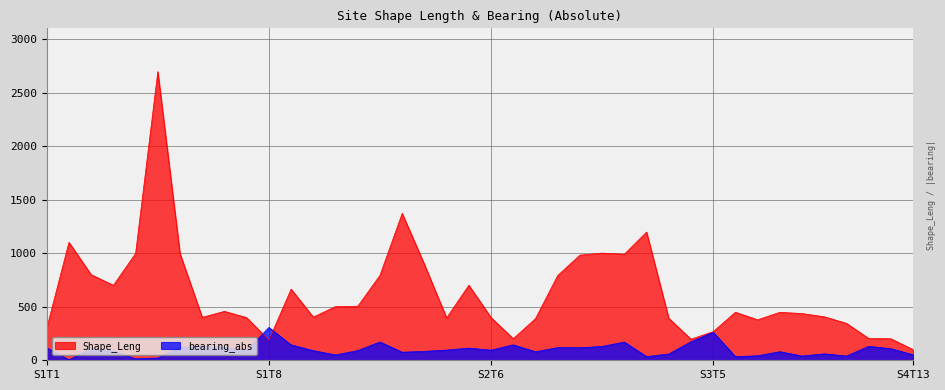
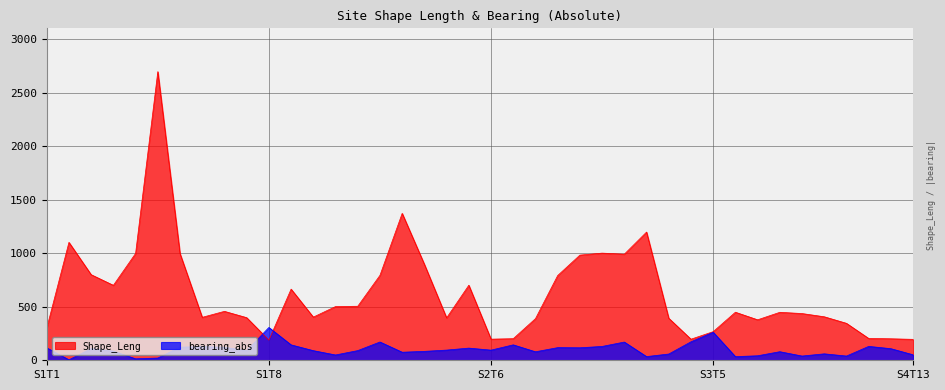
Shape_Leng, S2T6: 400 -> 200
Shape_Leng, S4T13: 100 -> 200
